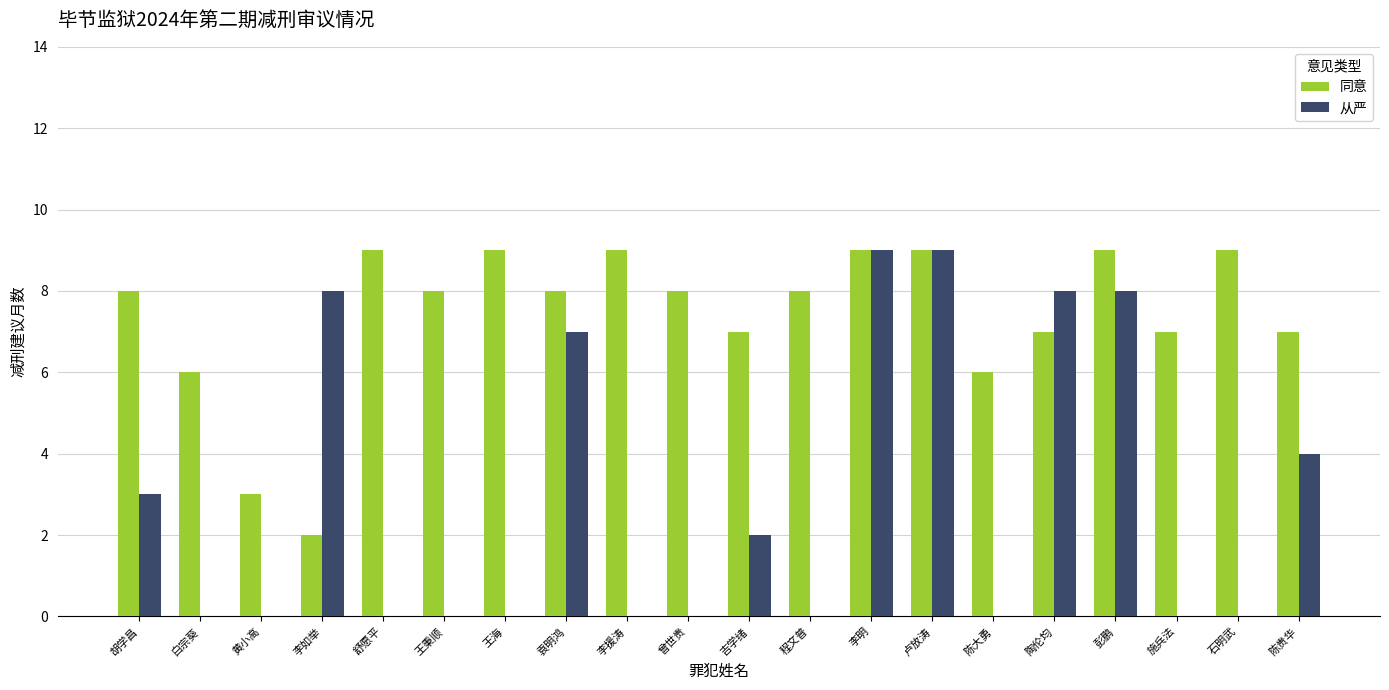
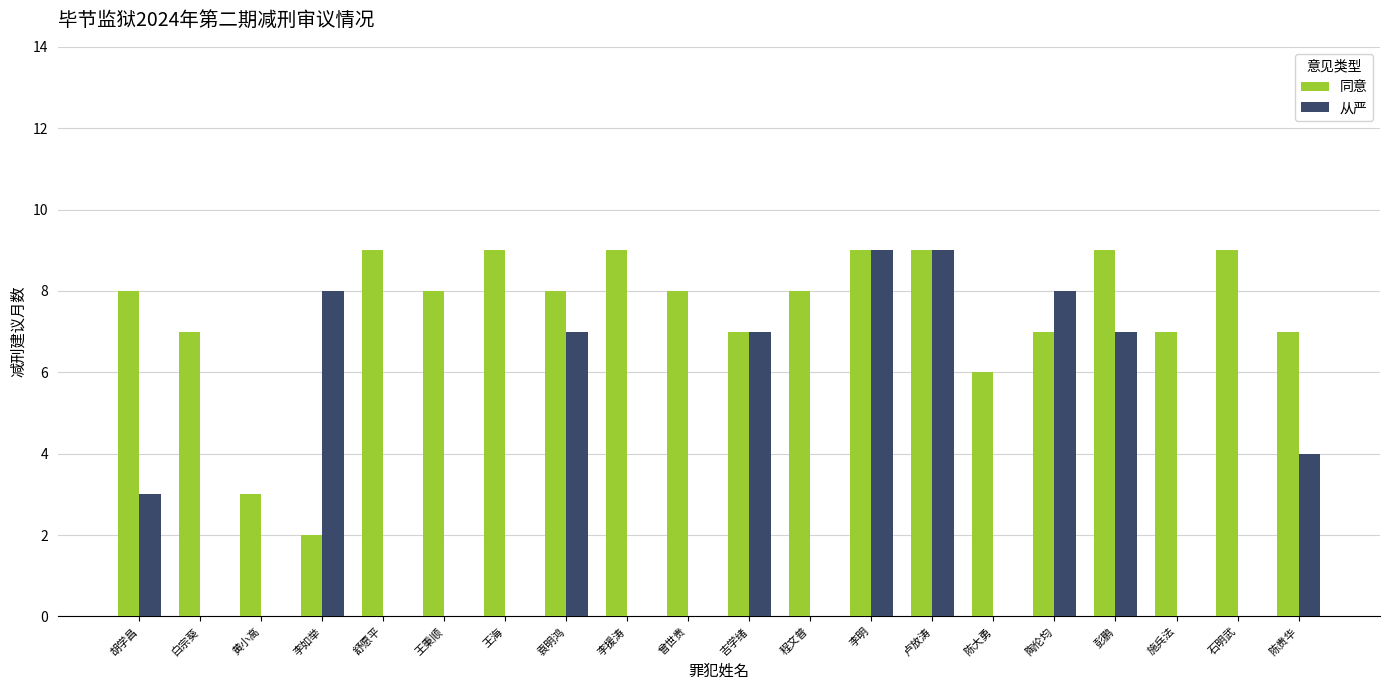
同意, 白宗葵: 6 -> 7
从严, 吉学绪: 2 -> 7
从严, 彭鹏: 8 -> 7
